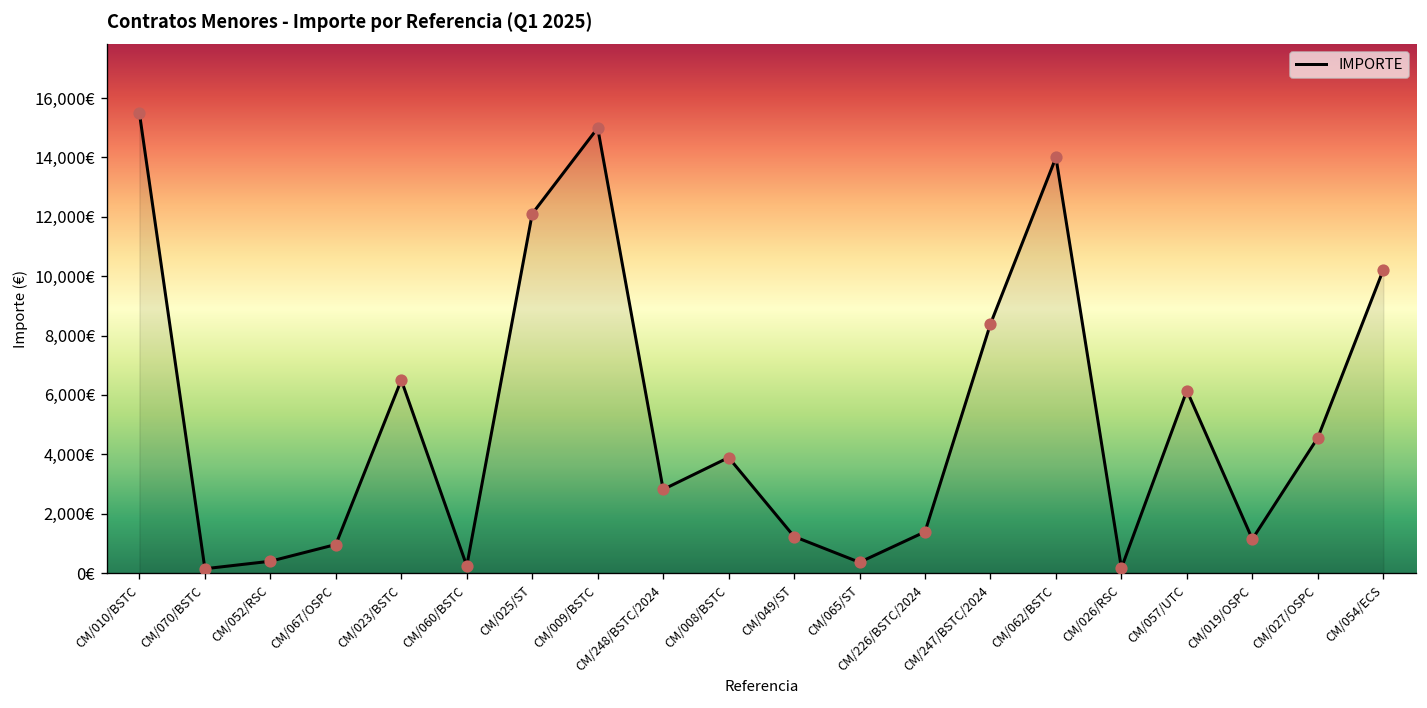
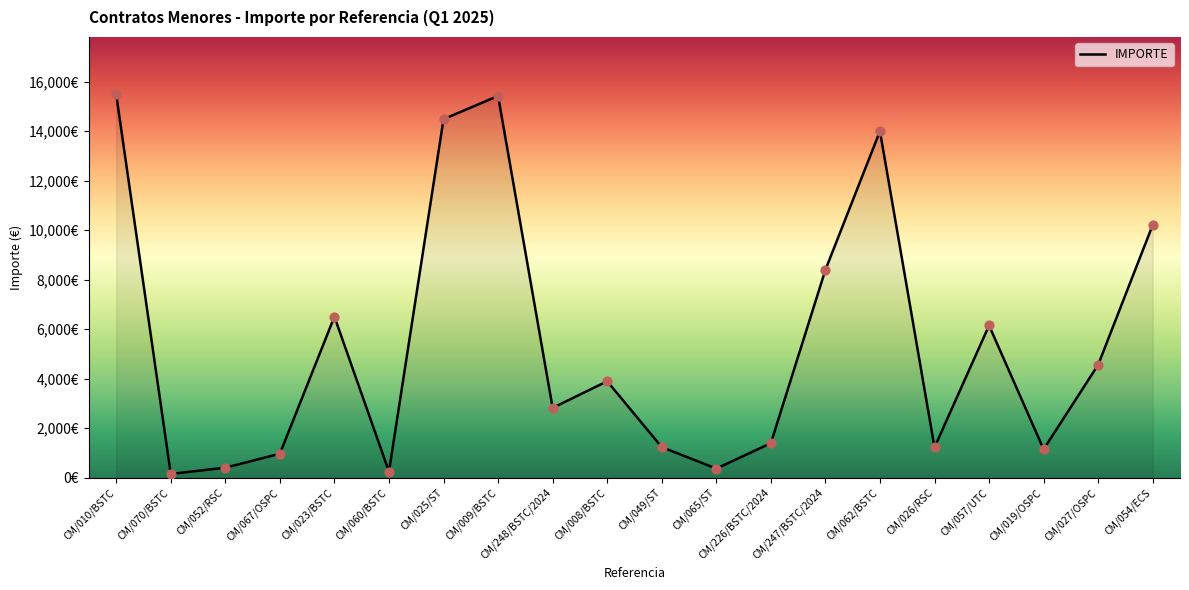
CM/025/ST: 12,100€ -> 14,500€
CM/009/BSTC: 15,000€ -> 15,400€
CM/026/RSC: 200€ -> 1,200€
